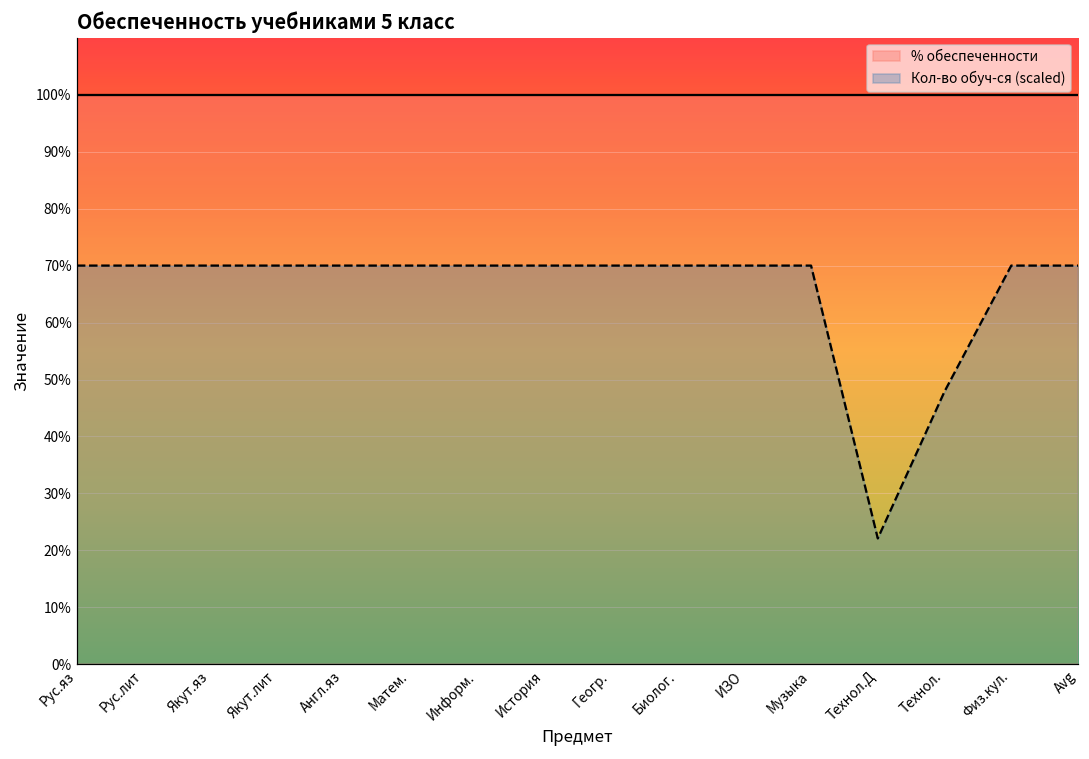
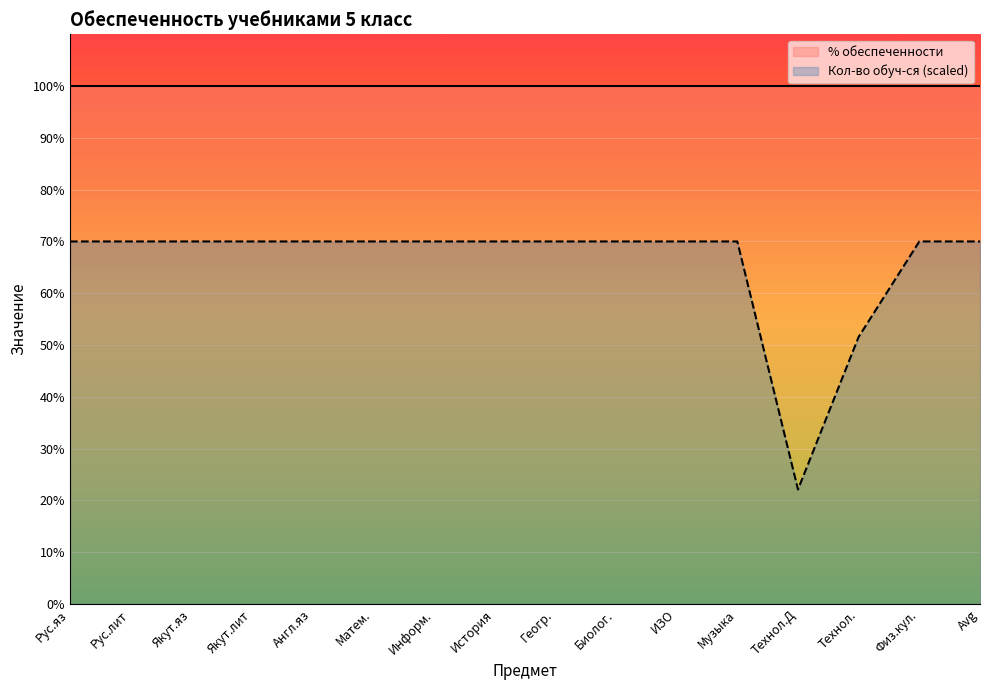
Кол-во обуч-ся (scaled), Технол.: 48% -> 52%
